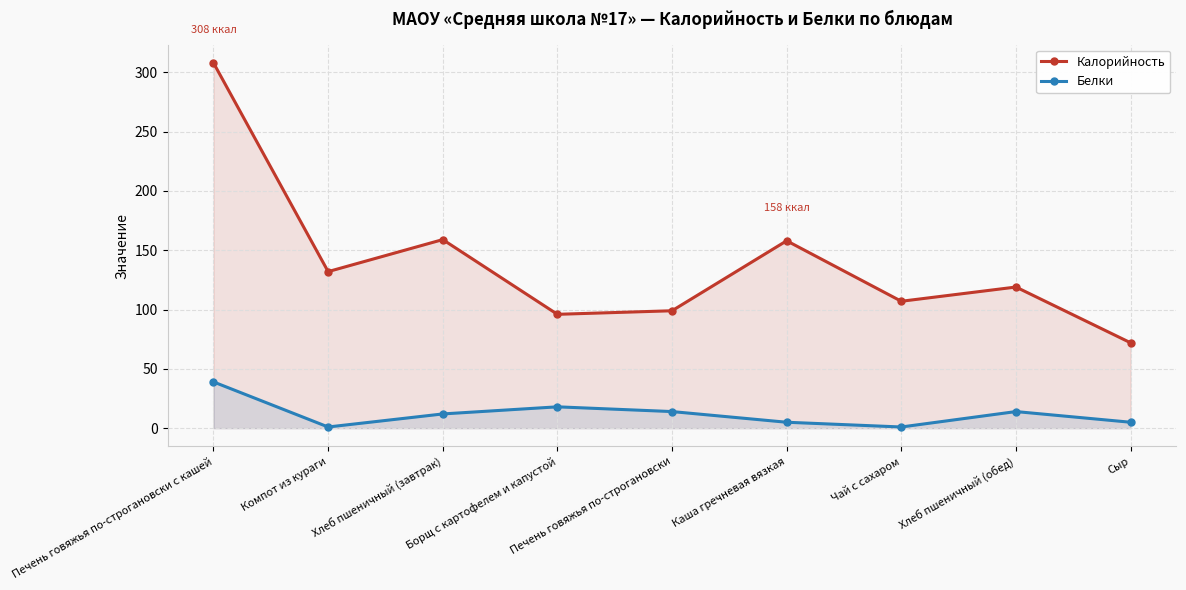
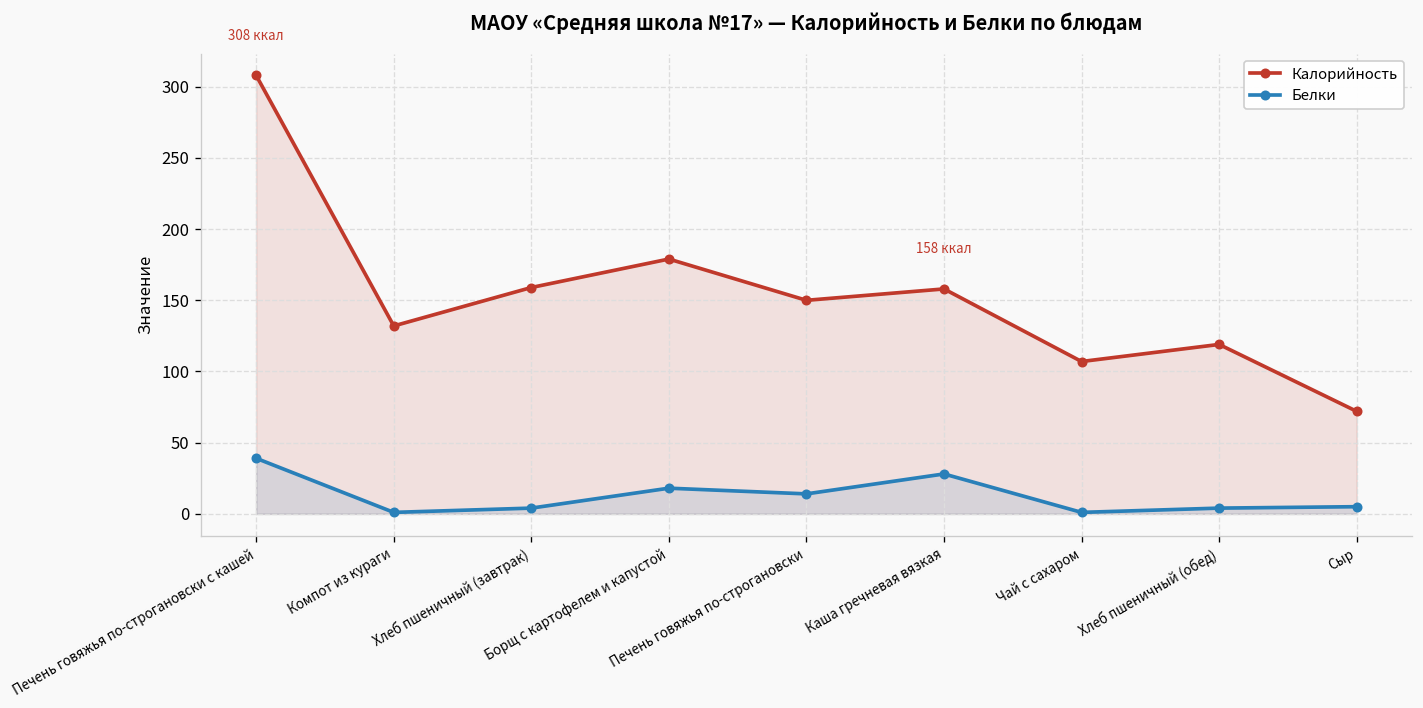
Белки, Хлеб пшеничный (завтрак): 12 -> 4
Калорийность, Борщ с картофелем и капустой: 96 -> 179
Калорийность, Печень говяжья по-строгановски: 99 -> 150
Белки, Каша гречневая вязкая: 5 -> 28
Белки, Хлеб пшеничный (обед): 14 -> 4
